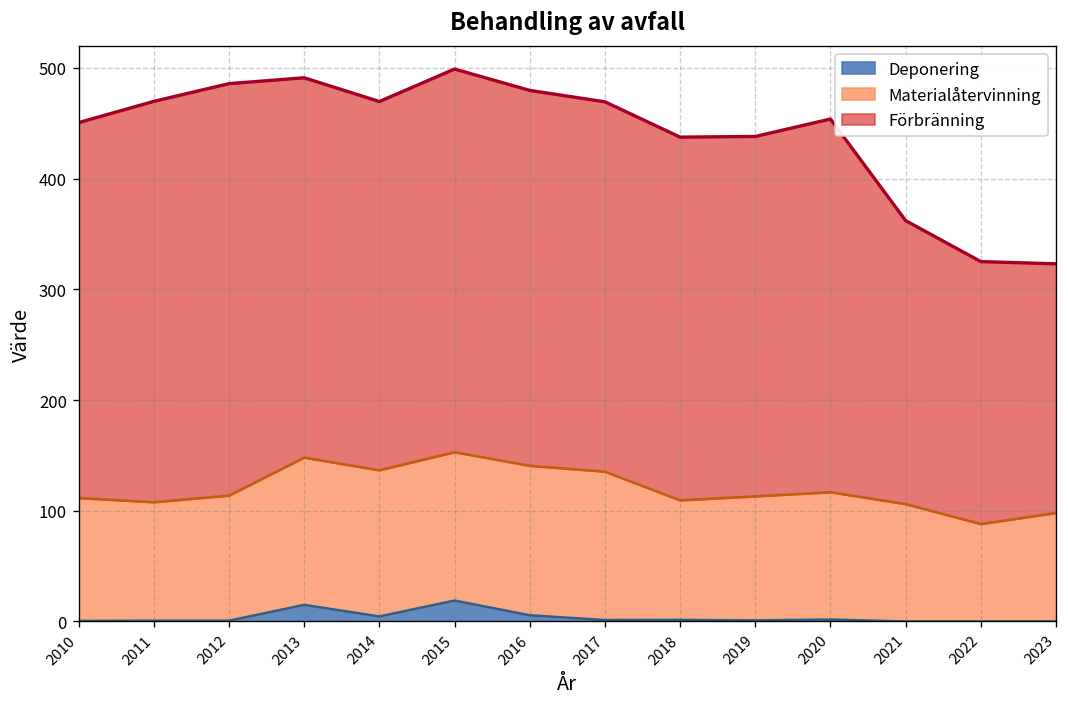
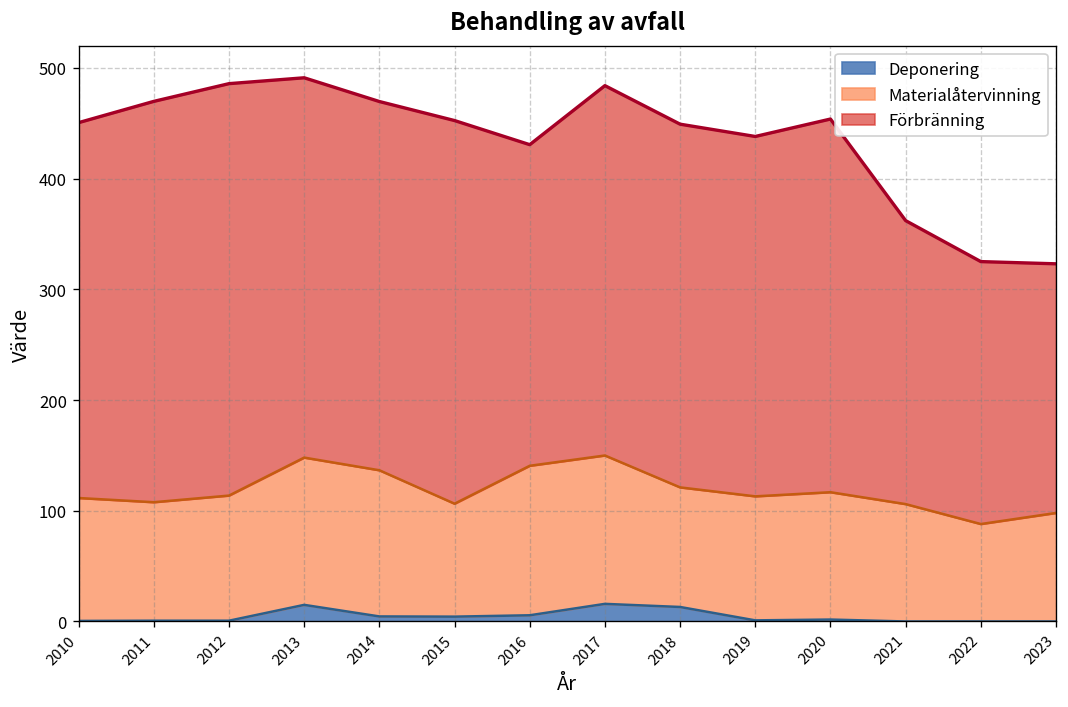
Deponering, 2015: 20 -> 0
Materialåtervinning, 2015: 130 -> 100
Förbränning, 2016: 340 -> 290
Deponering, 2017: 0 -> 20
Deponering, 2018: 0 -> 10
